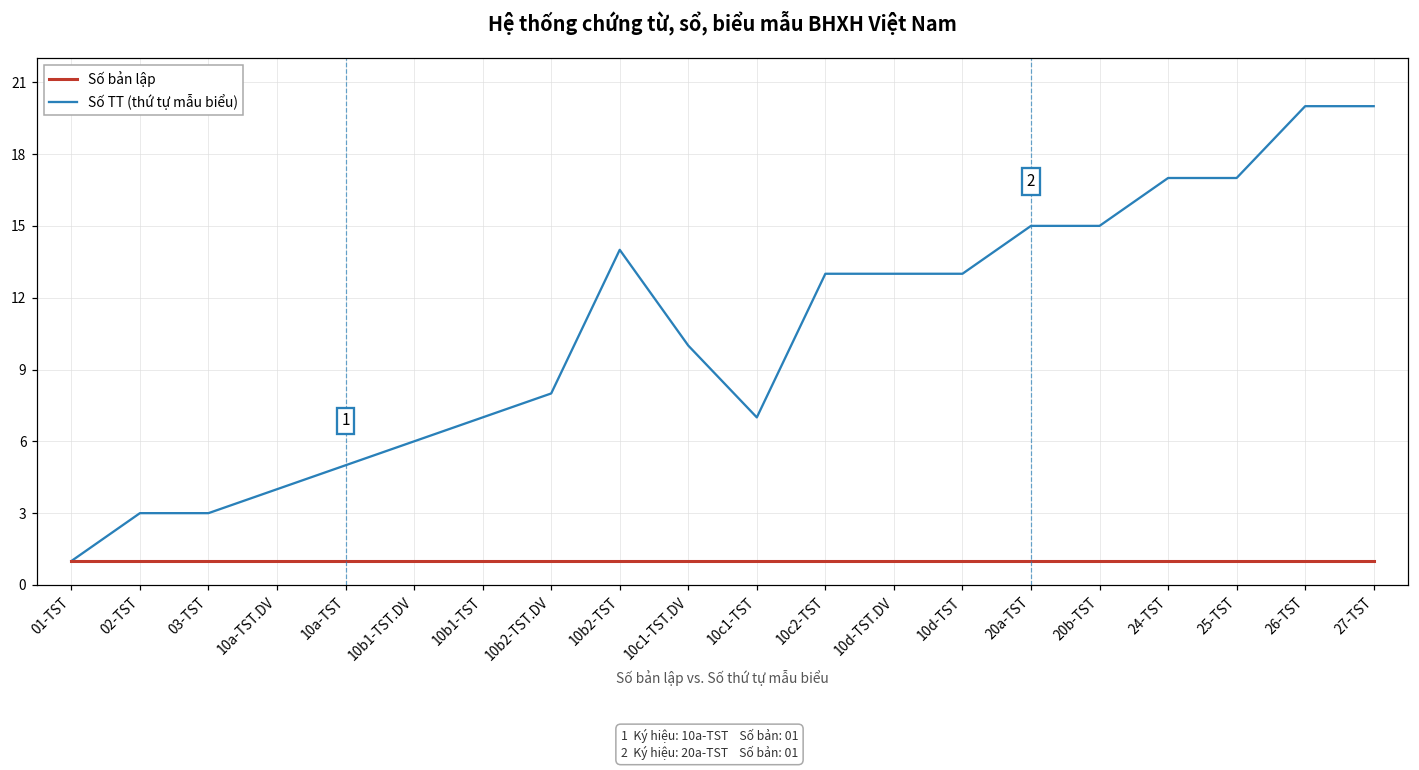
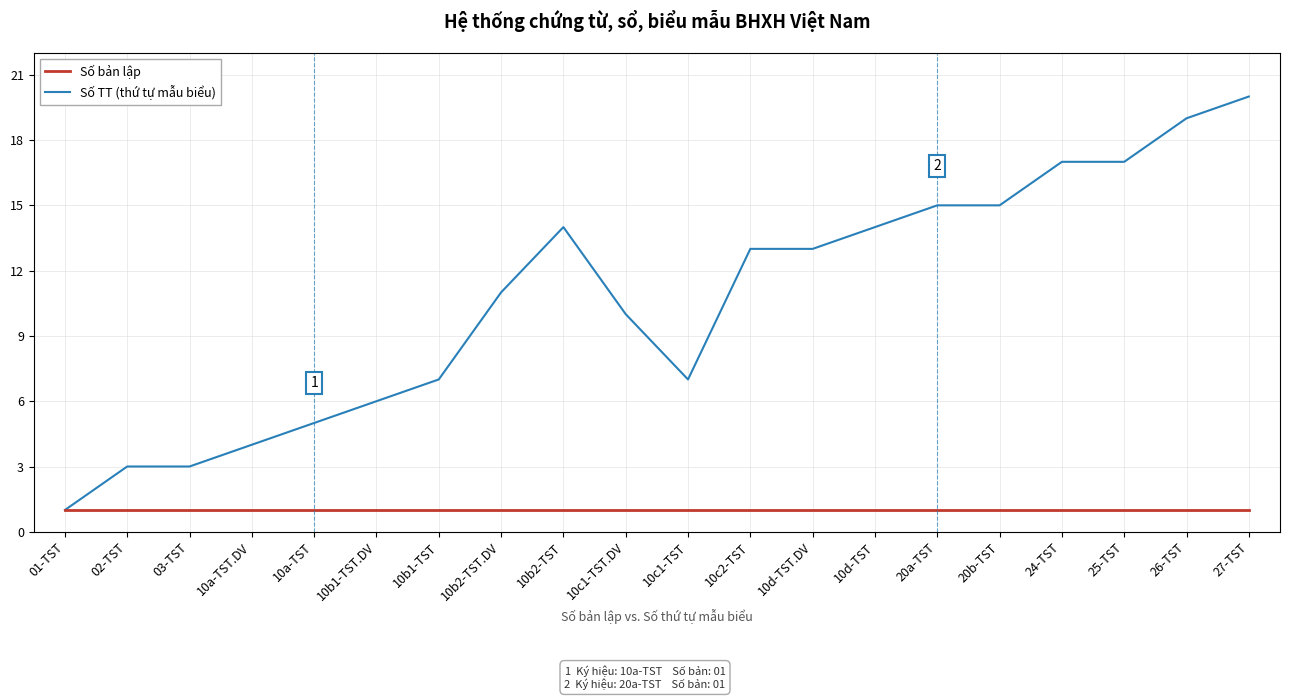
Số TT (thứ tự mẫu biểu), 10b2-TST.DV: 8 -> 11
Số TT (thứ tự mẫu biểu), 10d-TST: 13 -> 14
Số TT (thứ tự mẫu biểu), 26-TST: 20 -> 19
